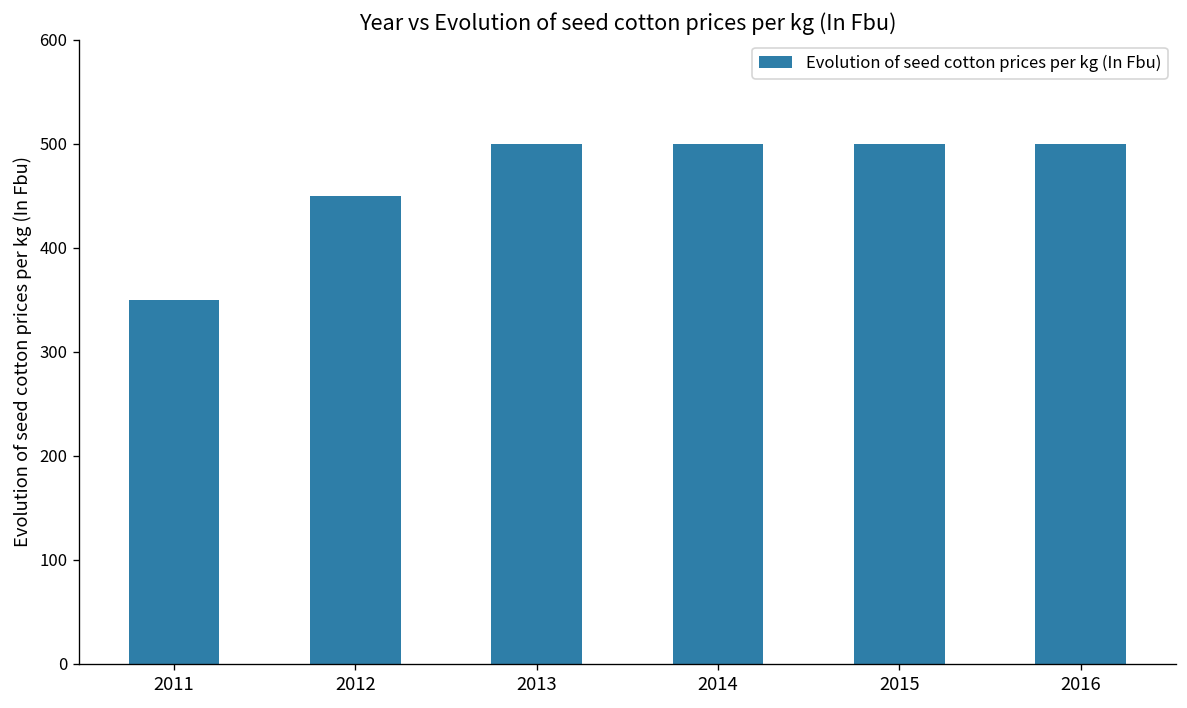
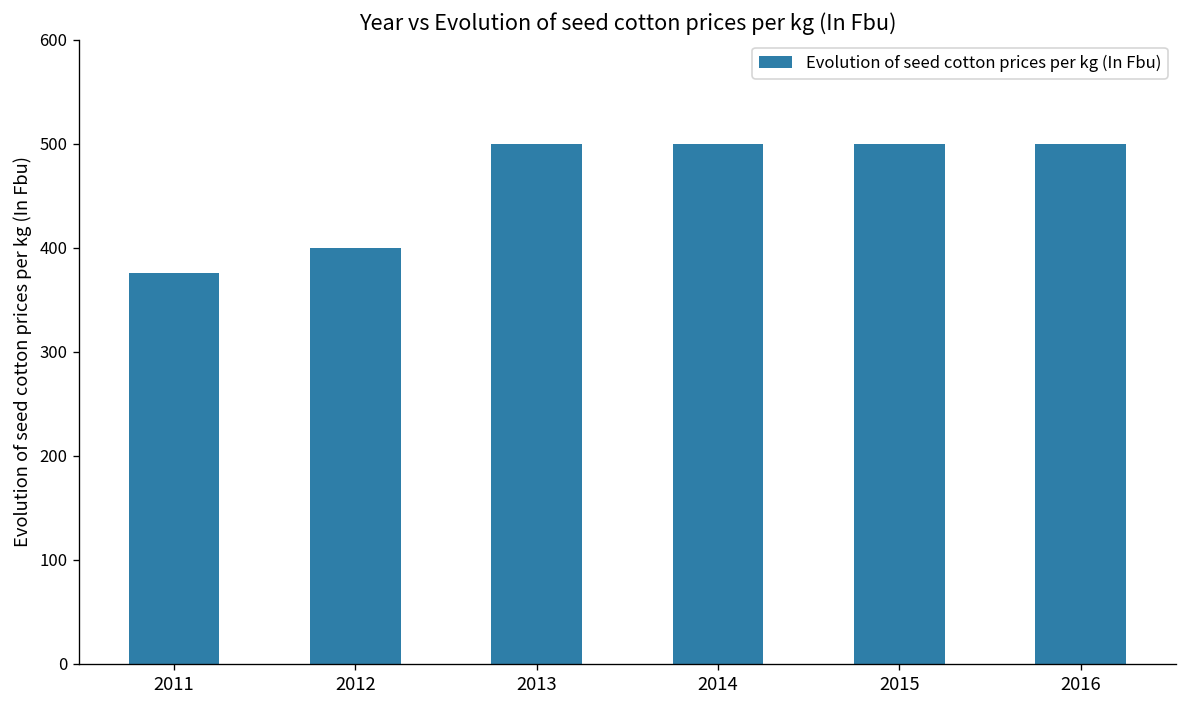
2011: 350 -> 380
2012: 450 -> 400
